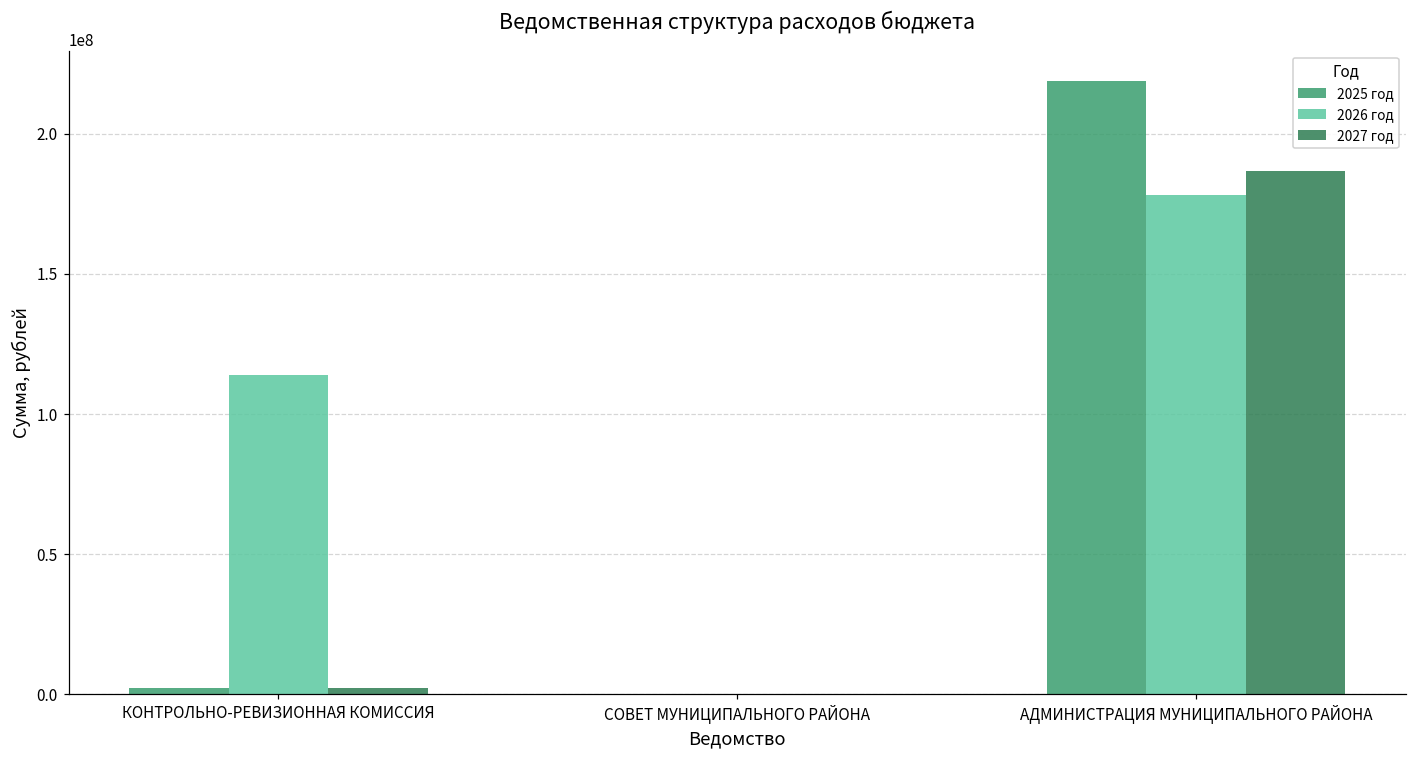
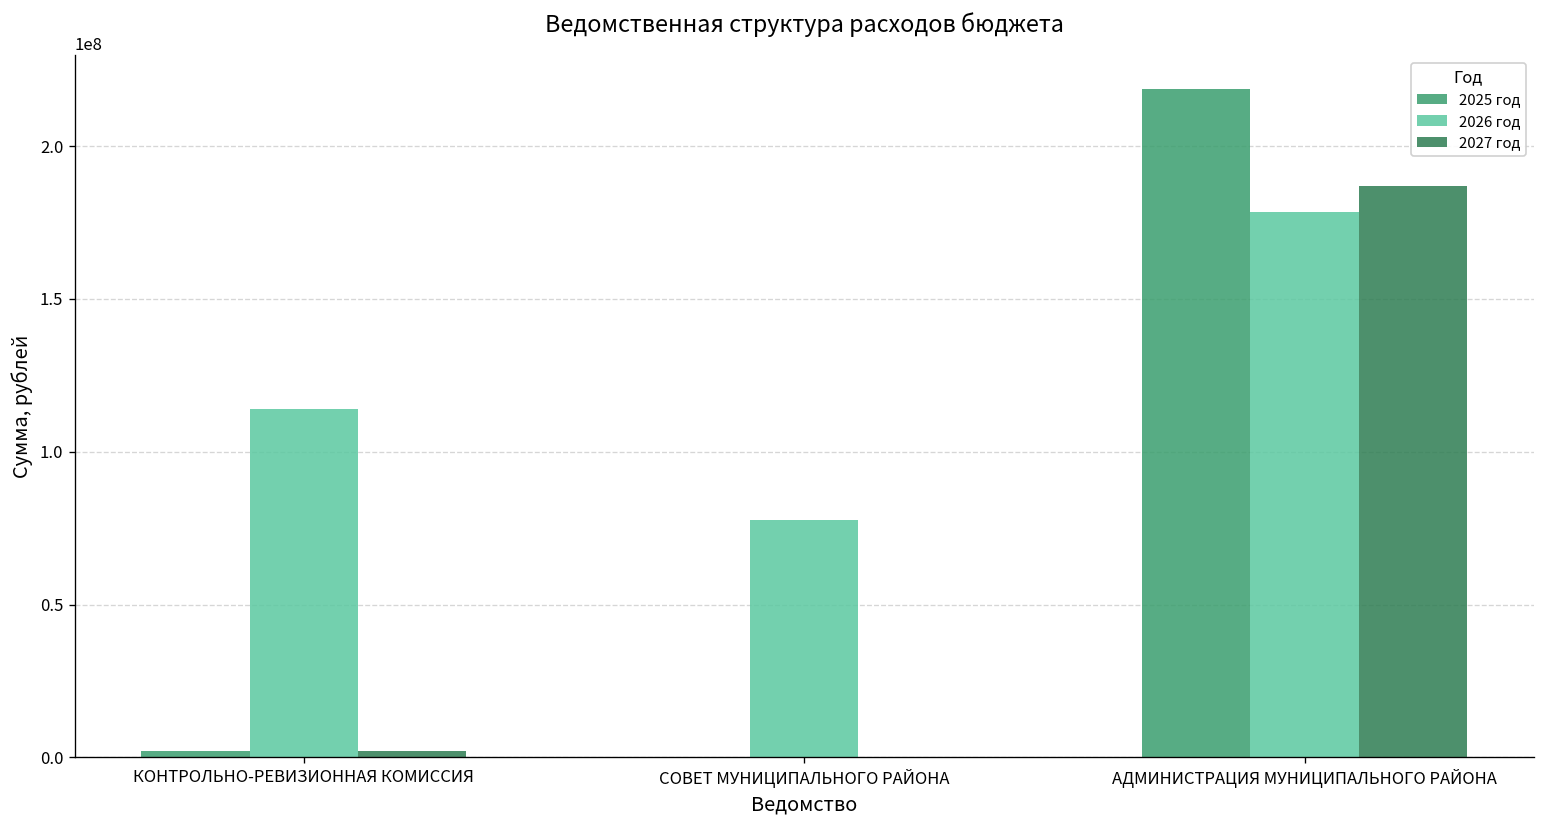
2026 год, СОВЕТ МУНИЦИПАЛЬНОГО РАЙОНА: 0 -> 78000000
